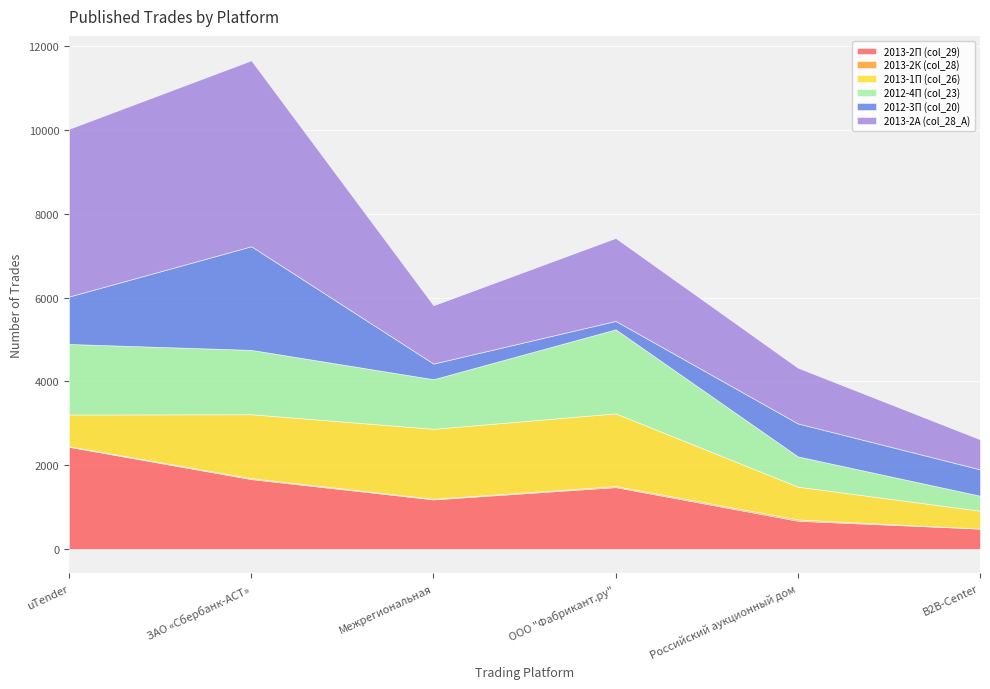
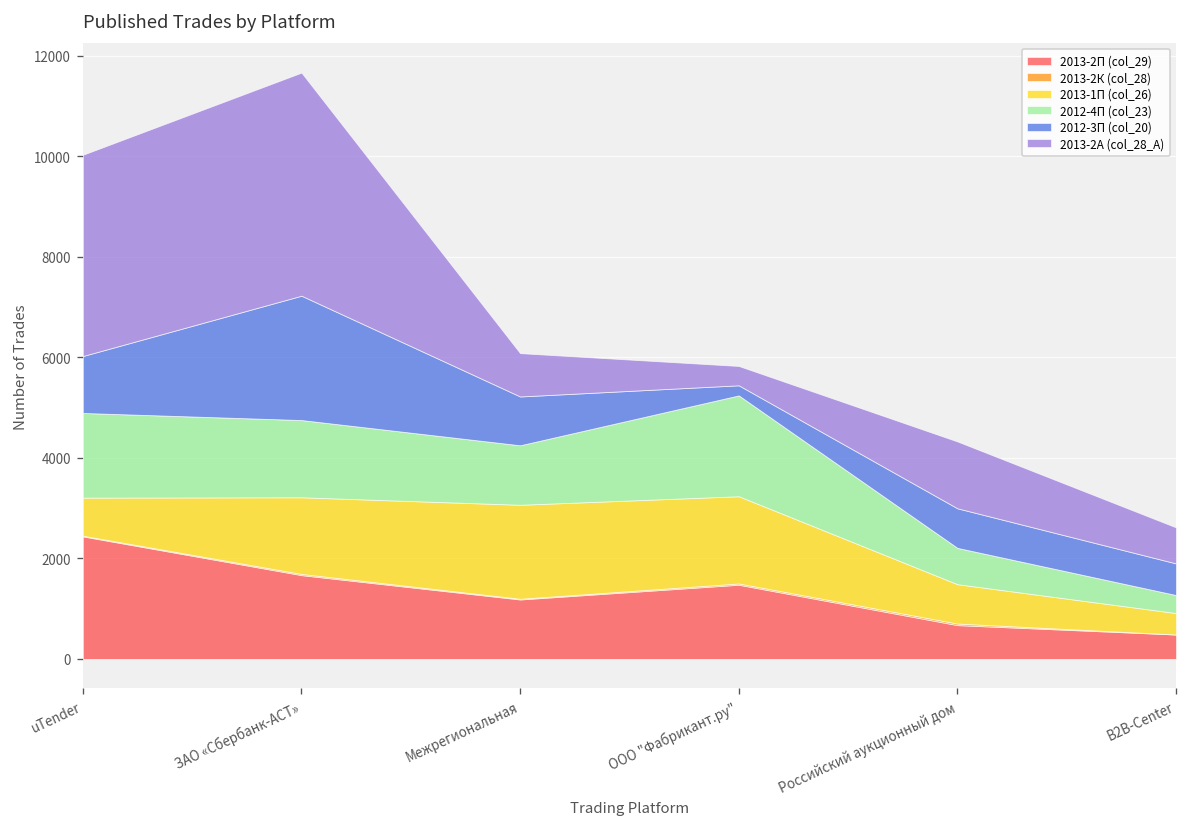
2013-1П (col_26), Межрегиональная: 1700 -> 1900
2012-3П (col_20), Межрегиональная: 400 -> 1000
2013-2А (col_28_A), Межрегиональная: 1400 -> 900
2013-2А (col_28_A), ООО "Фабрикант.ру": 2000 -> 400
